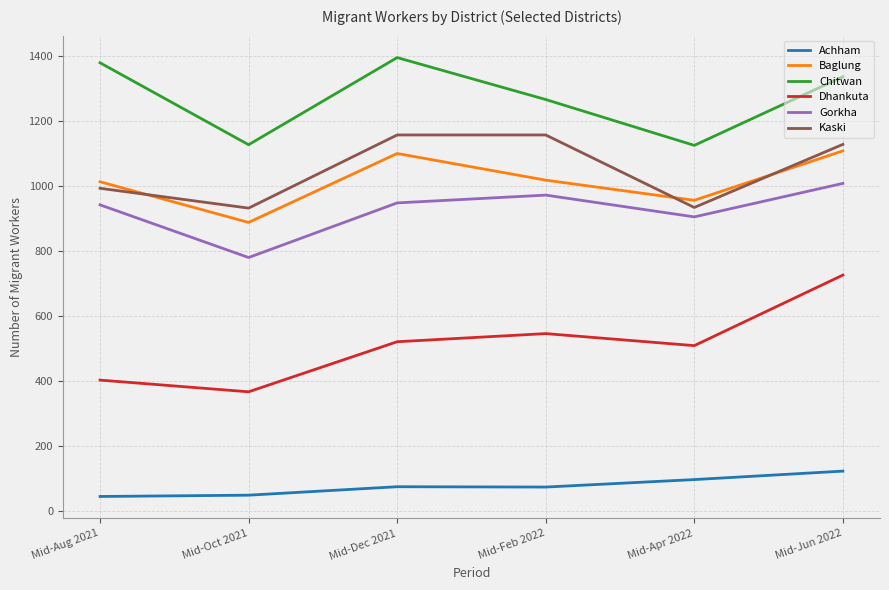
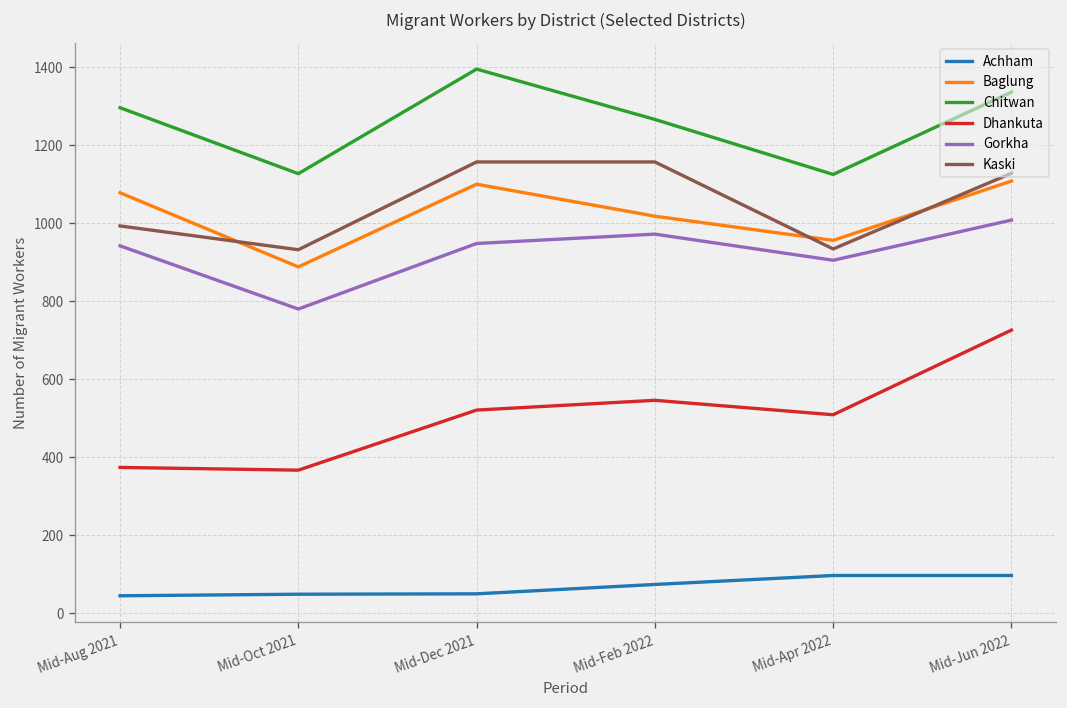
Baglung, Mid-Aug 2021: 1010 -> 1080
Chitwan, Mid-Aug 2021: 1380 -> 1300
Dhankuta, Mid-Aug 2021: 400 -> 370
Achham, Mid-Dec 2021: 80 -> 50
Achham, Mid-Jun 2022: 120 -> 100
